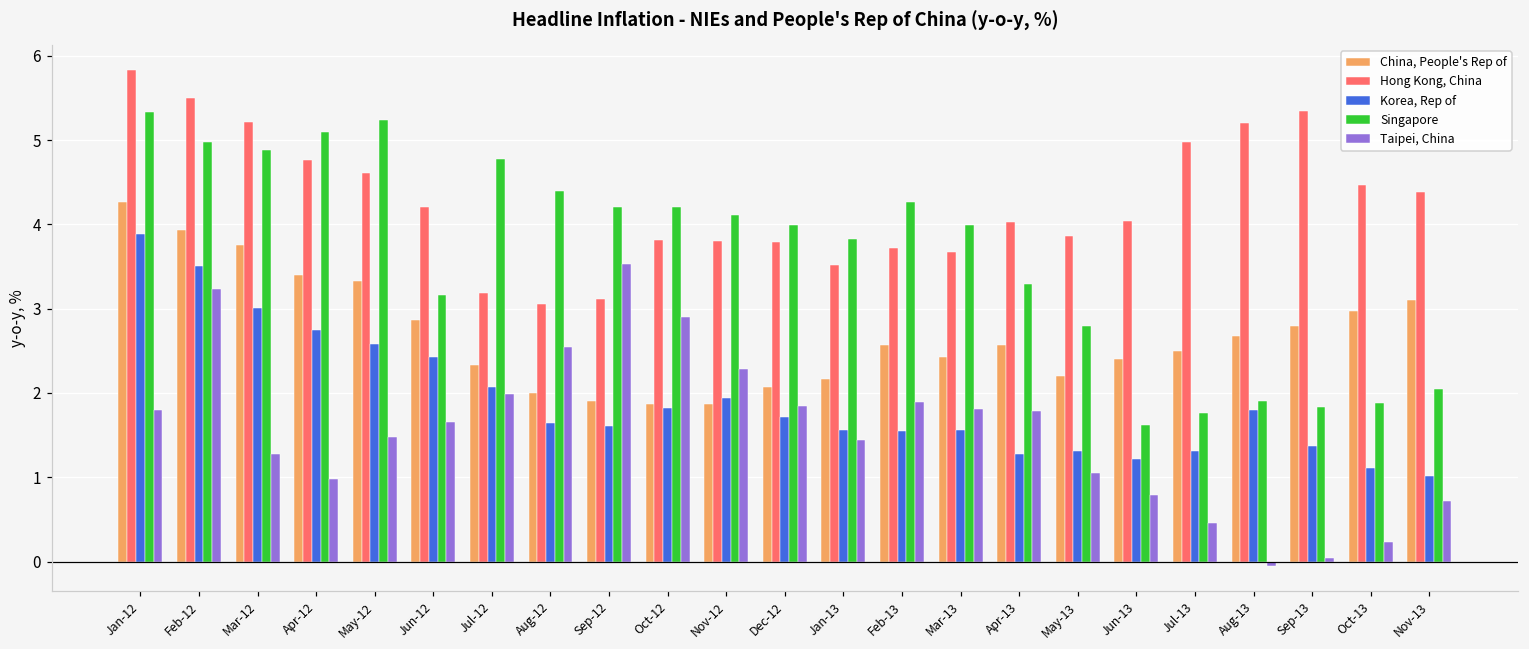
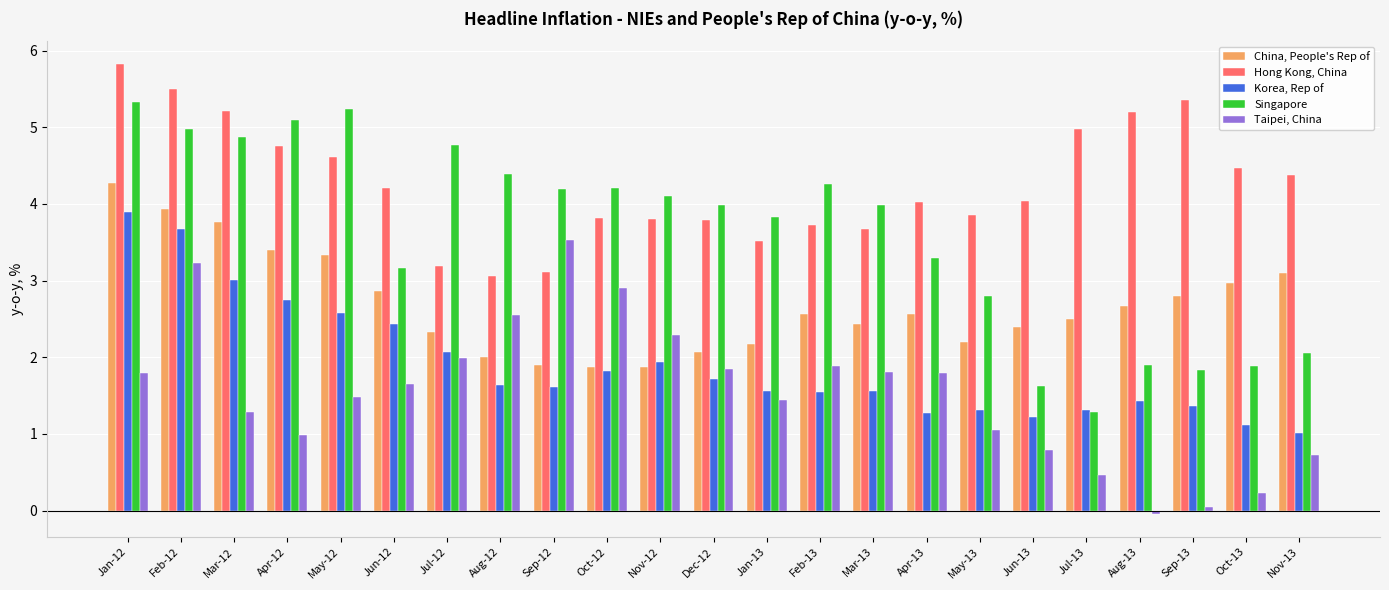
Korea, Rep of, Feb-12: 3.5 -> 3.7
Singapore, Jul-13: 1.8 -> 1.3
Korea, Rep of, Aug-13: 1.8 -> 1.4
